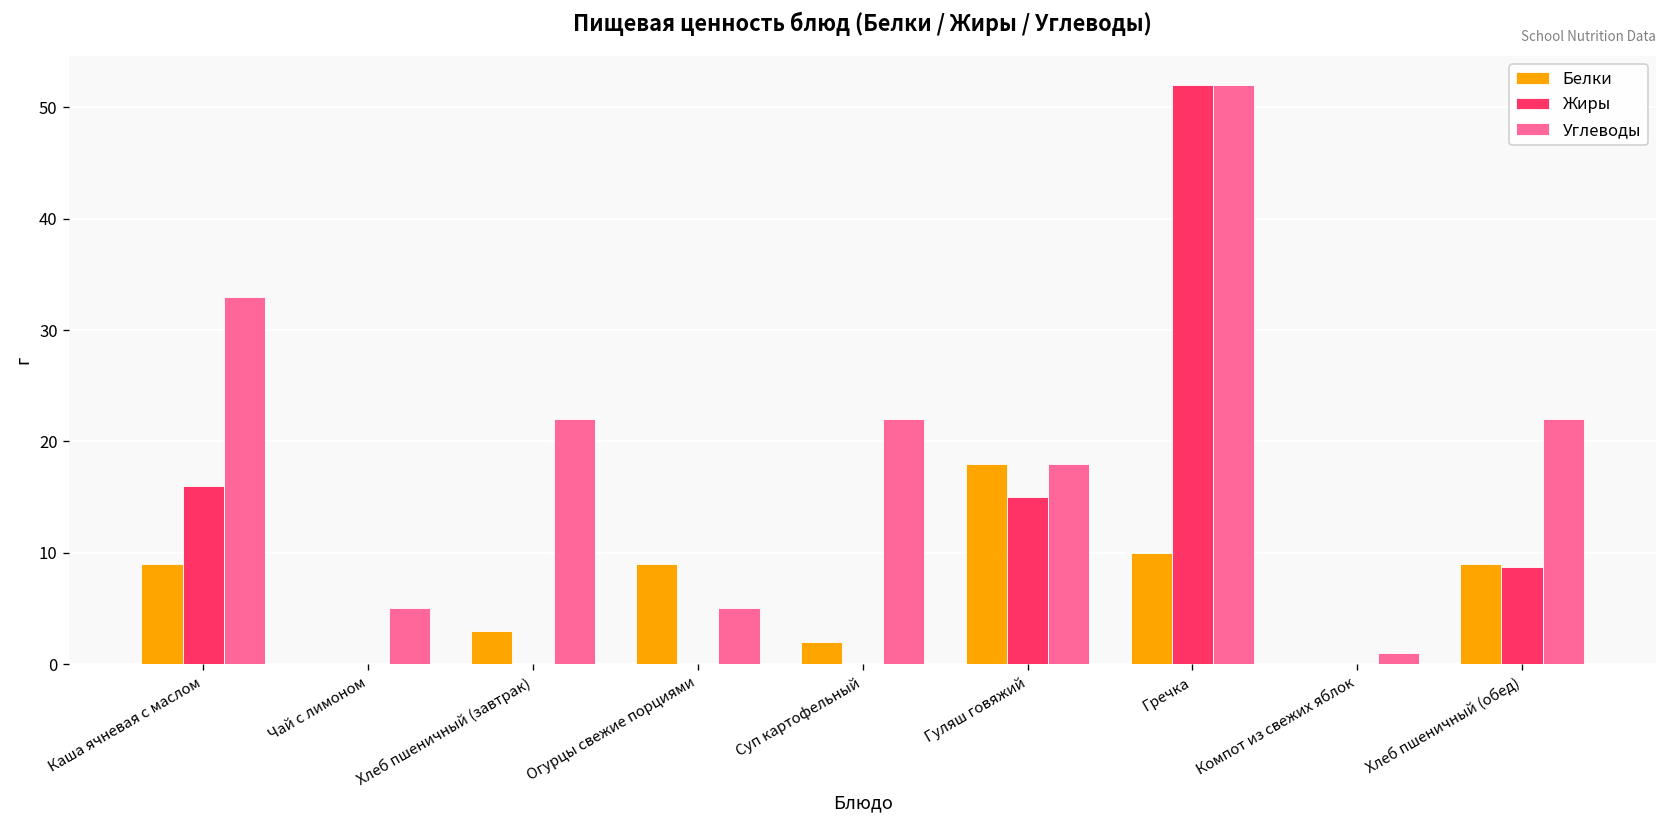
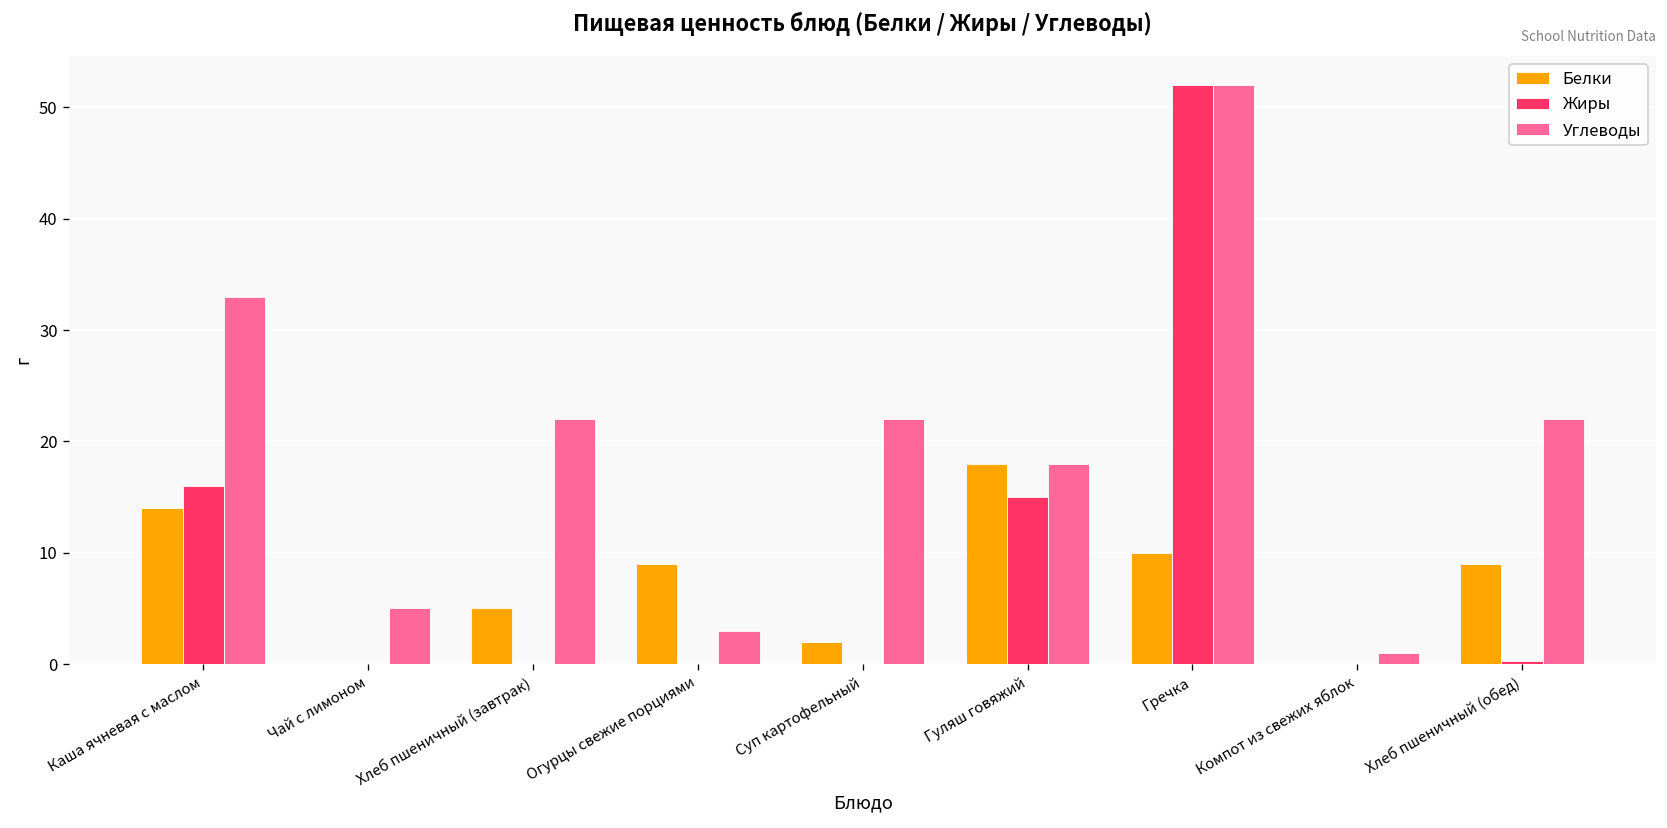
Белки, Каша ячневая с маслом: 9 -> 14
Белки, Хлеб пшеничный (завтрак): 3 -> 5
Углеводы, Огурцы свежие порциями: 5 -> 3
Жиры, Хлеб пшеничный (обед): 9 -> 0
